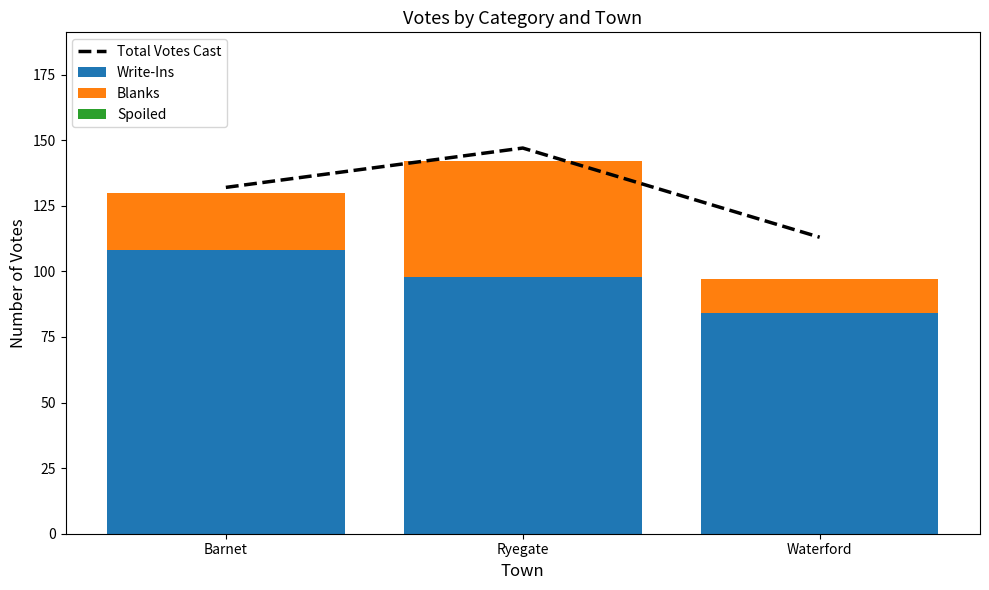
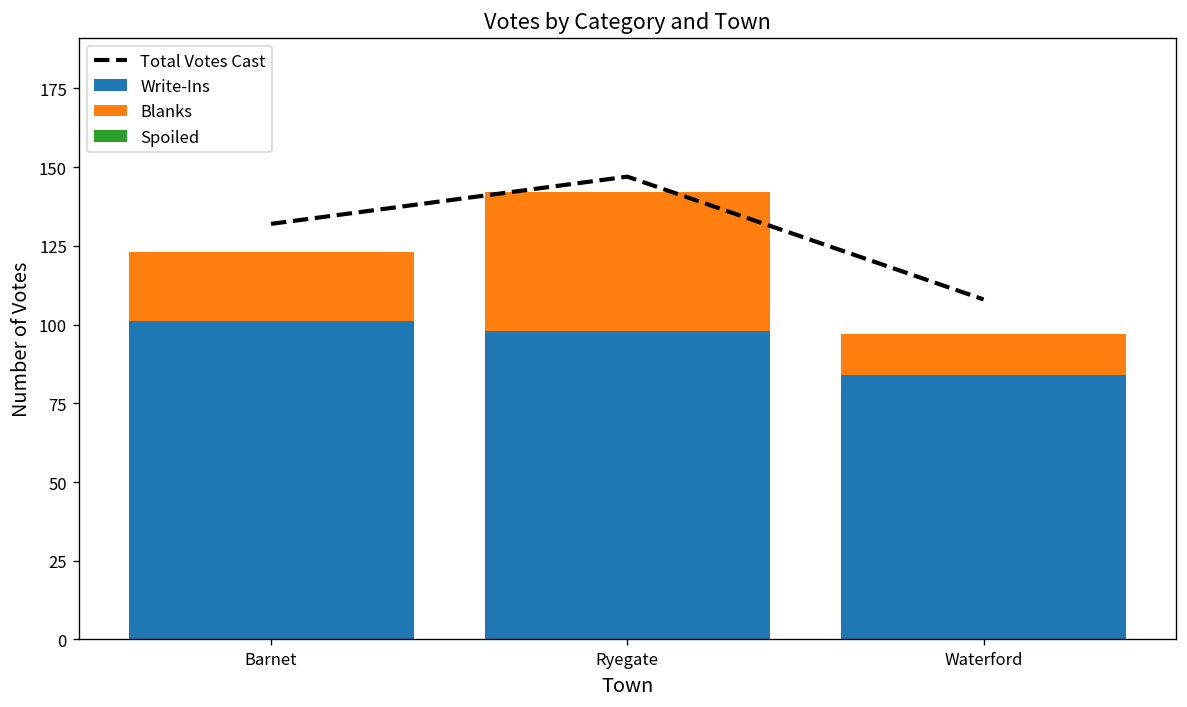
Write-Ins, Barnet: 108 -> 101
Total Votes Cast, Waterford: 113 -> 108
